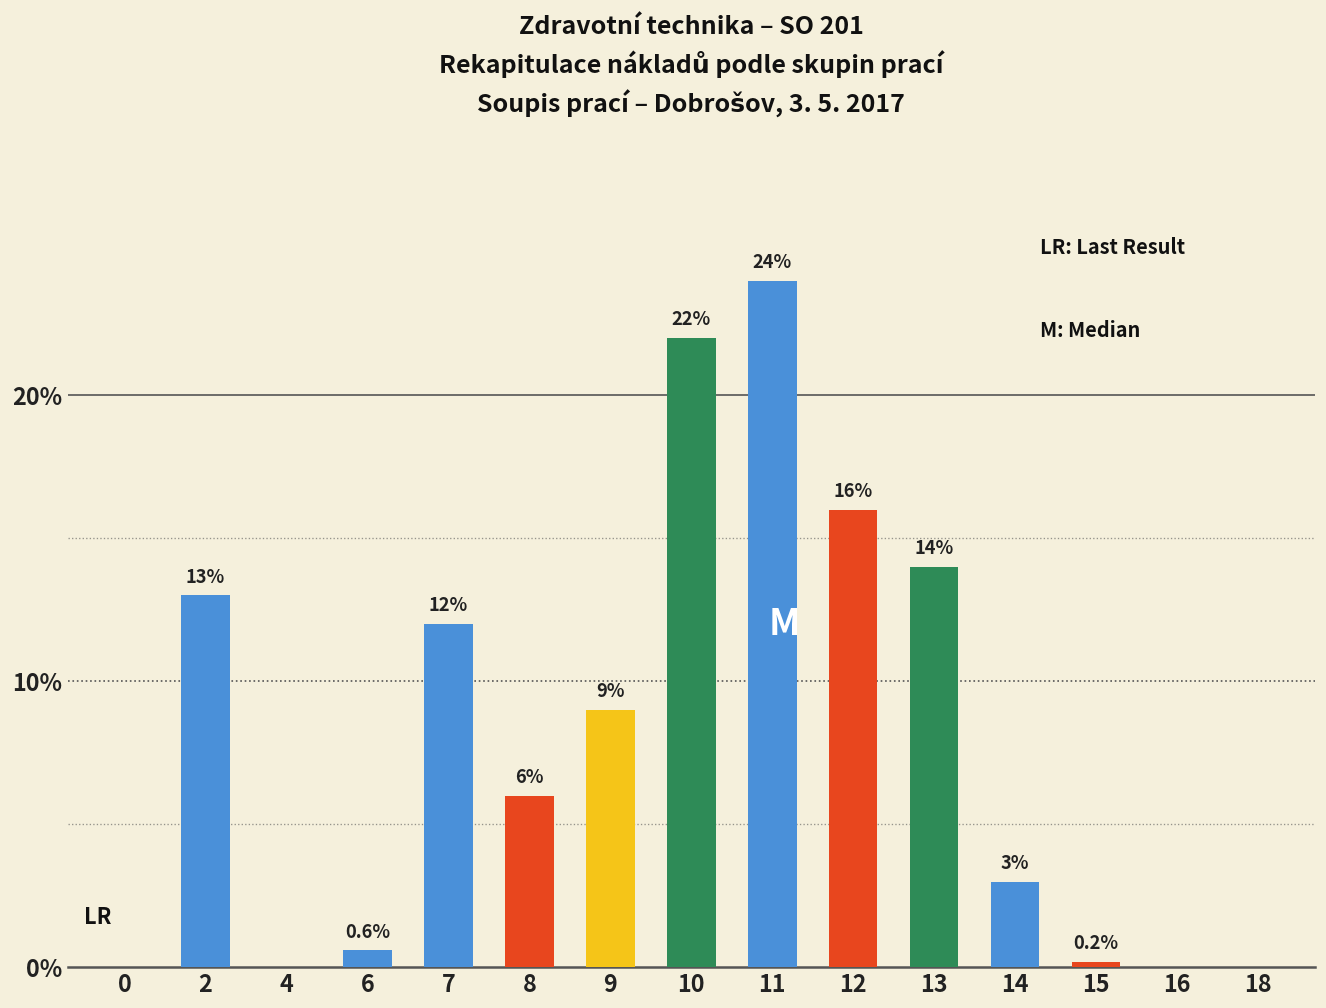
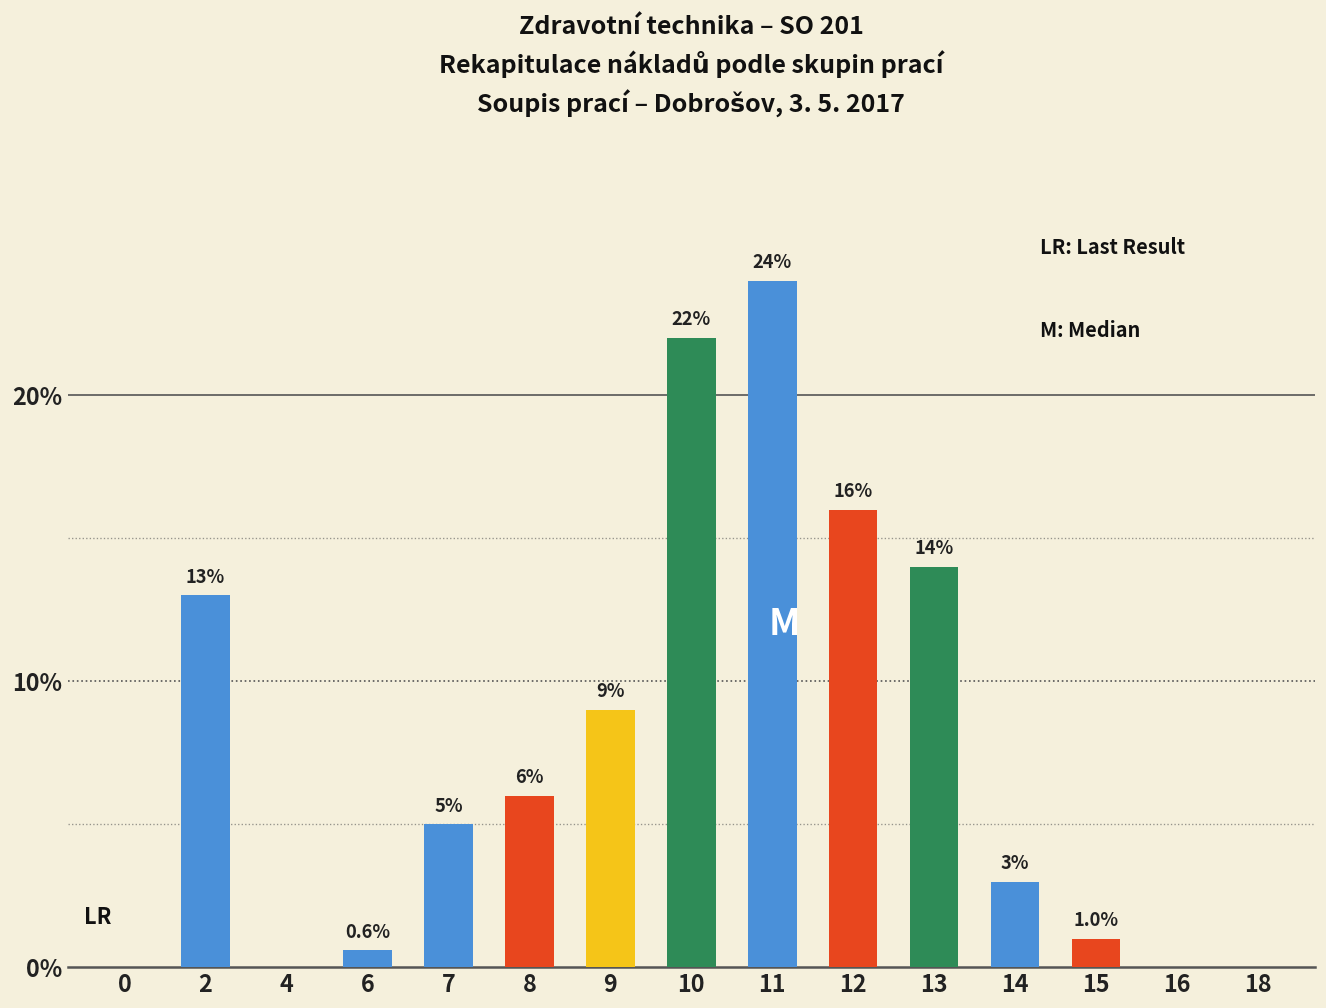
7: 12% -> 5%
15: 0.2% -> 1.0%
